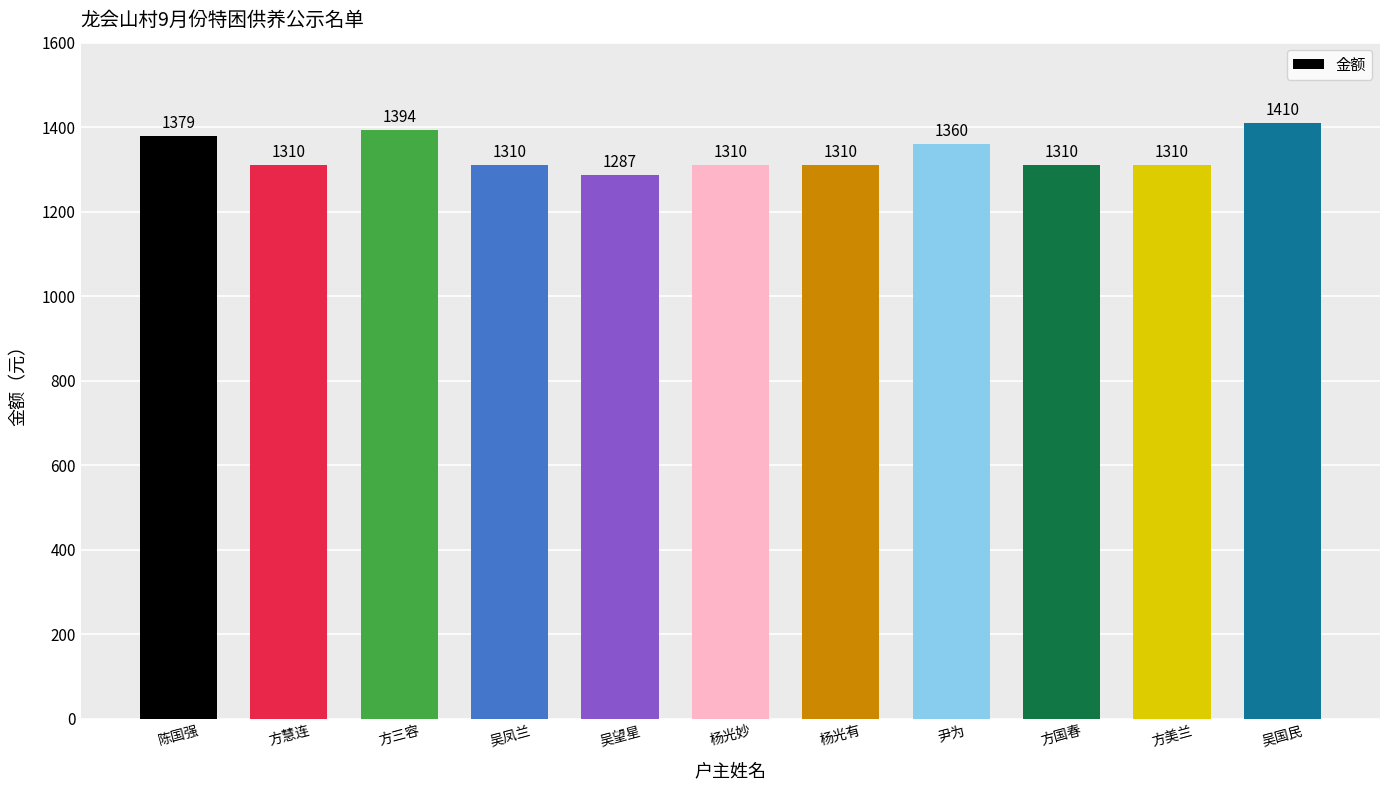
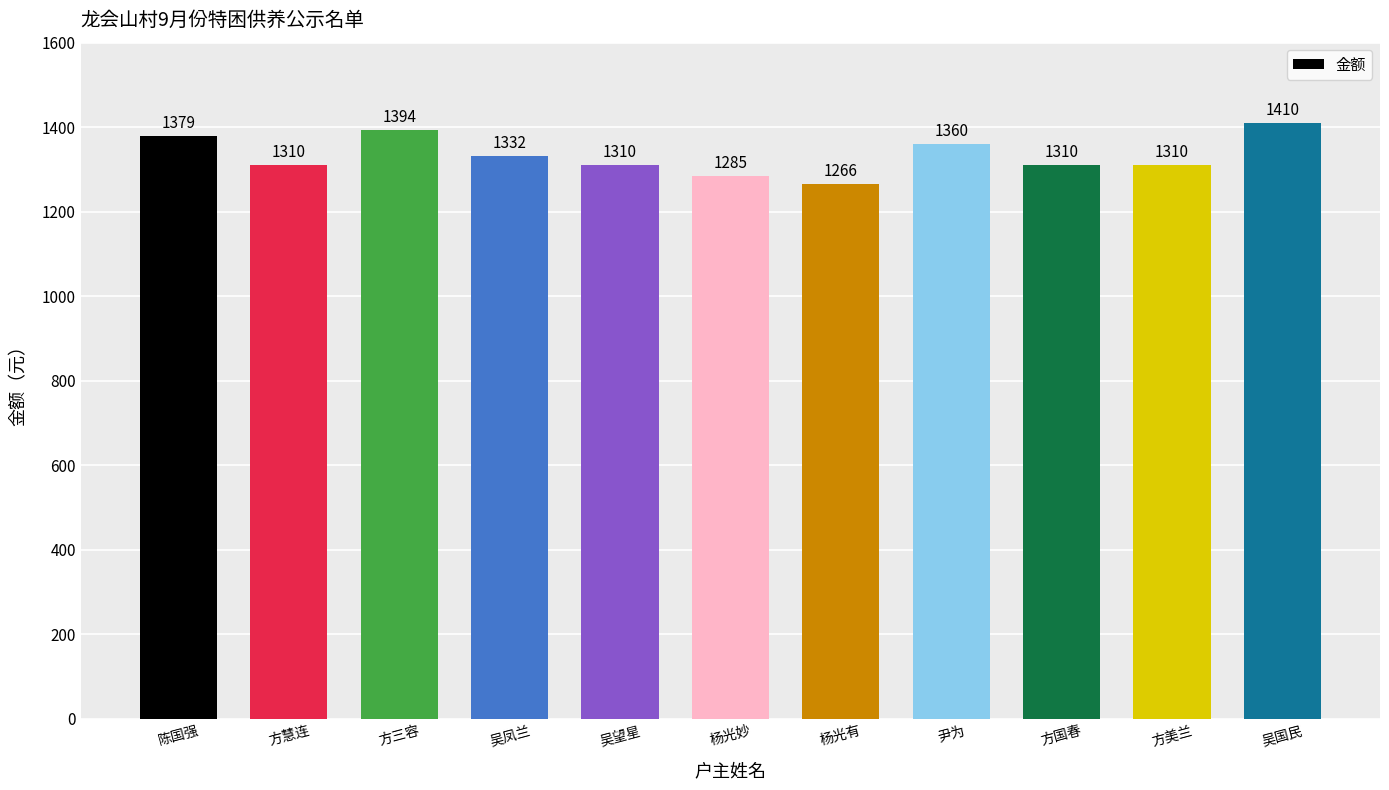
吴凤兰: 1310 -> 1332
吴望星: 1287 -> 1310
杨光妙: 1310 -> 1285
杨光有: 1310 -> 1266
